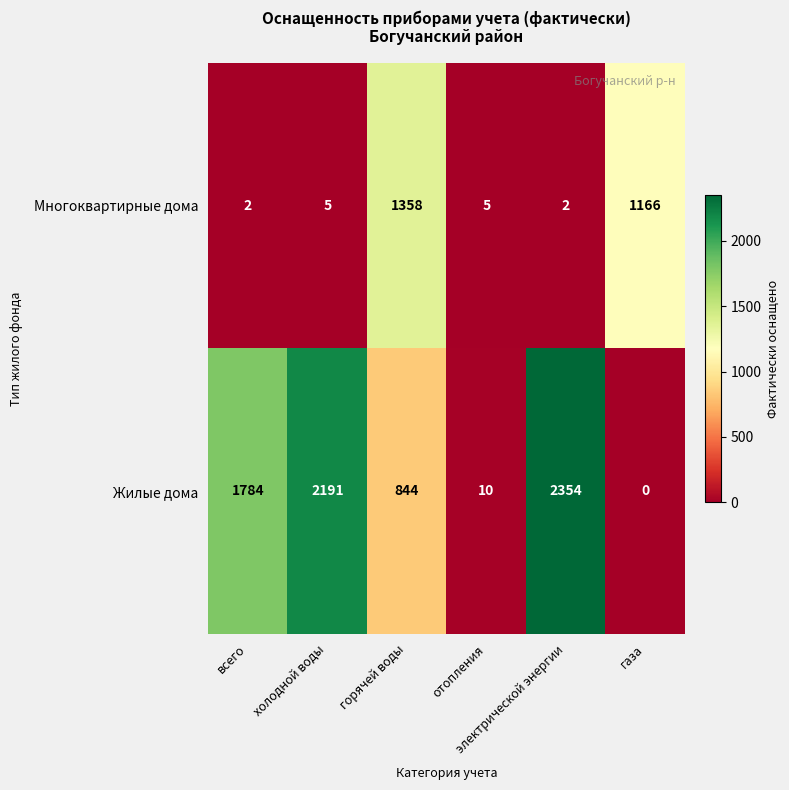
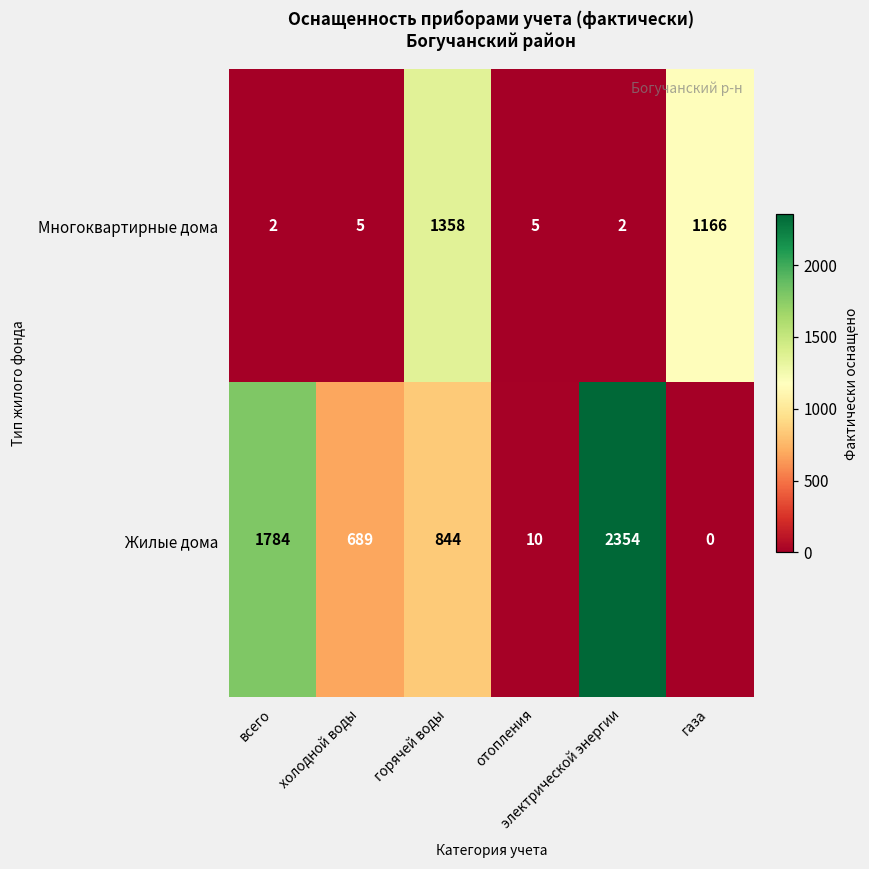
Жилые дома, холодной воды: 2191 -> 689
